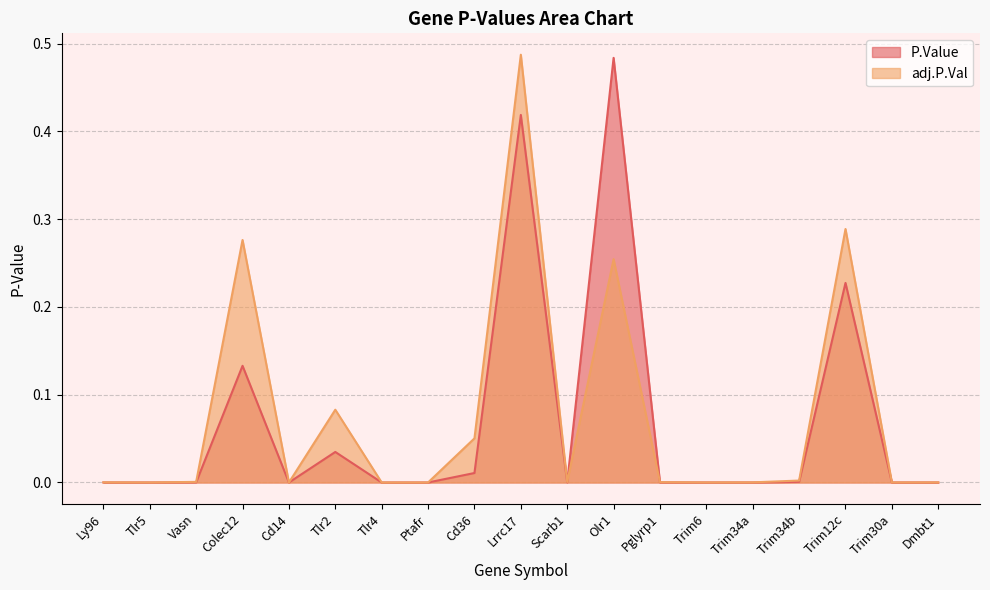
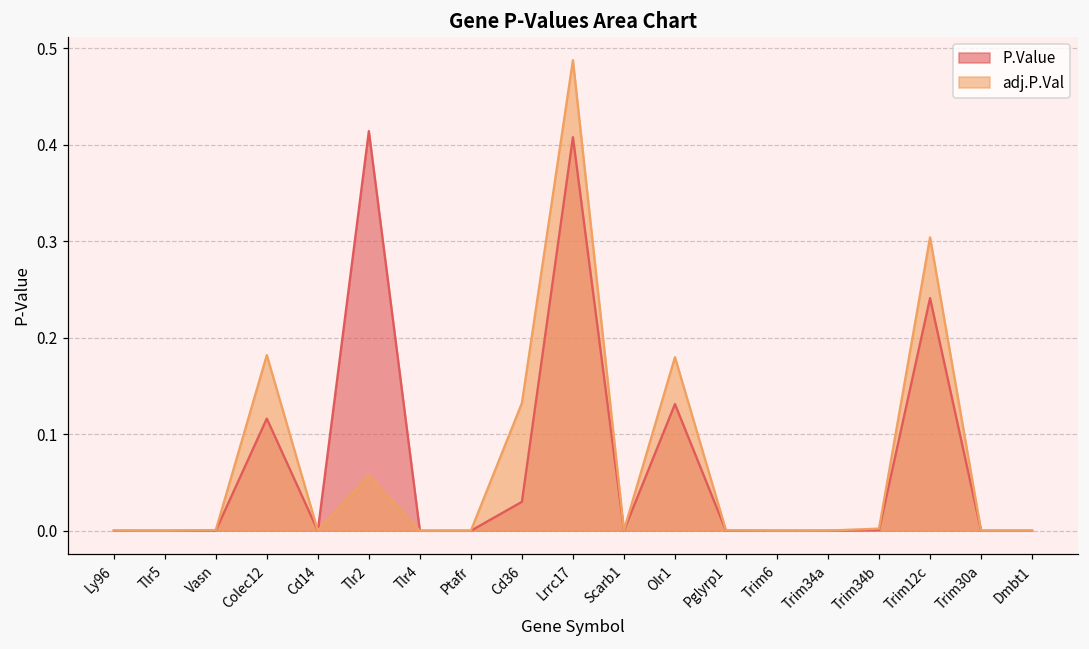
P.Value, Colec12: 0.13 -> 0.12
adj.P.Val, Colec12: 0.28 -> 0.18
P.Value, Tlr2: 0.03 -> 0.41
adj.P.Val, Tlr2: 0.08 -> 0.06
P.Value, Cd36: 0.01 -> 0.03
adj.P.Val, Cd36: 0.05 -> 0.13
P.Value, Lrrc17: 0.42 -> 0.41
P.Value, Olr1: 0.48 -> 0.13
adj.P.Val, Olr1: 0.25 -> 0.18
P.Value, Trim12c: 0.23 -> 0.24
adj.P.Val, Trim12c: 0.29 -> 0.30
